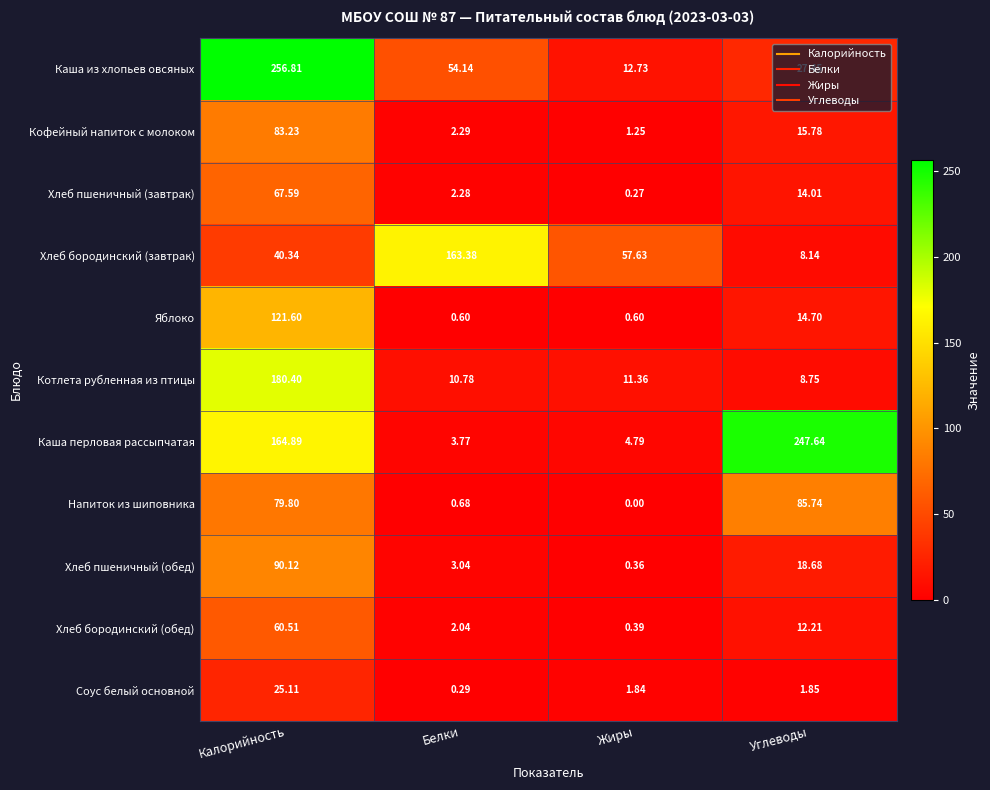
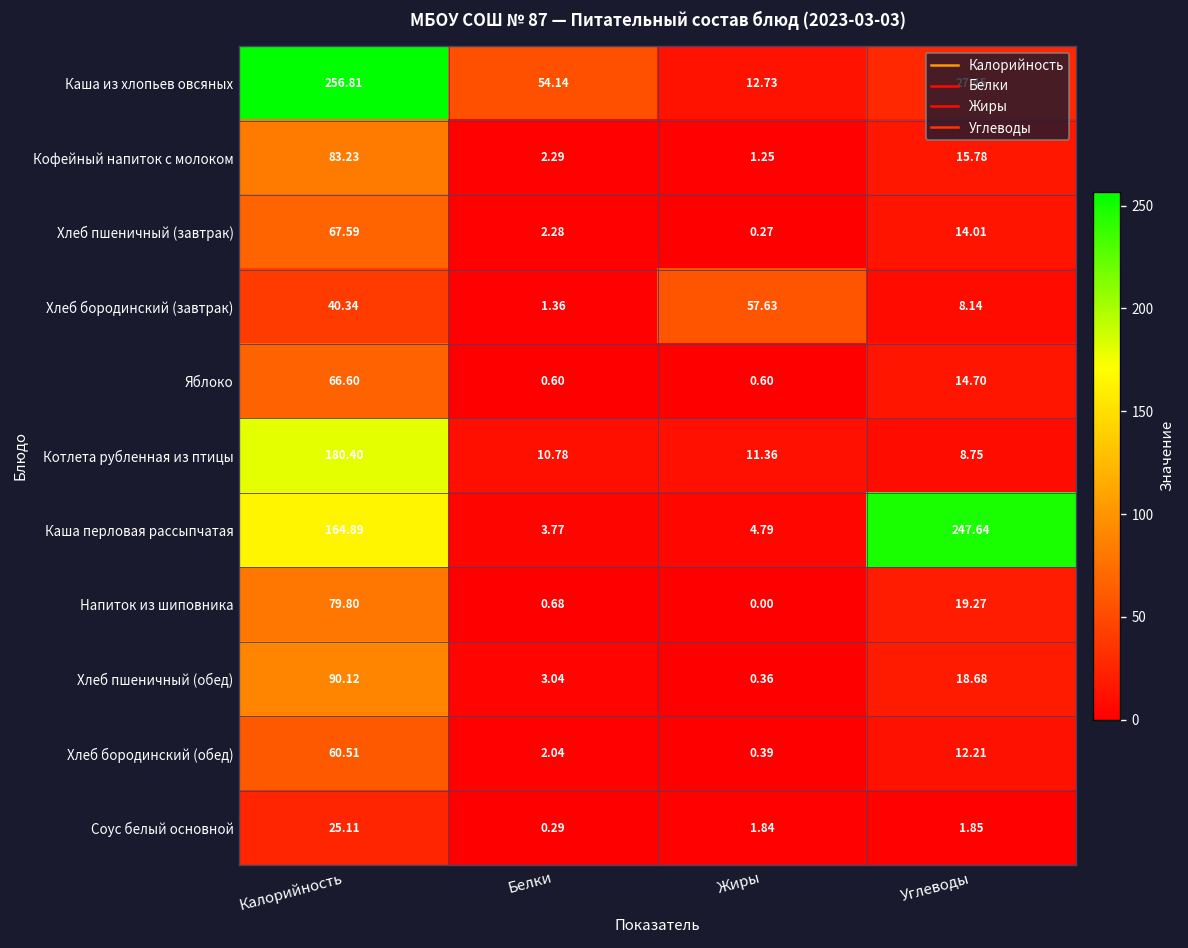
Хлеб бородинский (завтрак), Белки: 163.38 -> 1.36
Яблоко, Калорийность: 121.60 -> 66.60
Напиток из шиповника, Углеводы: 85.74 -> 19.27
